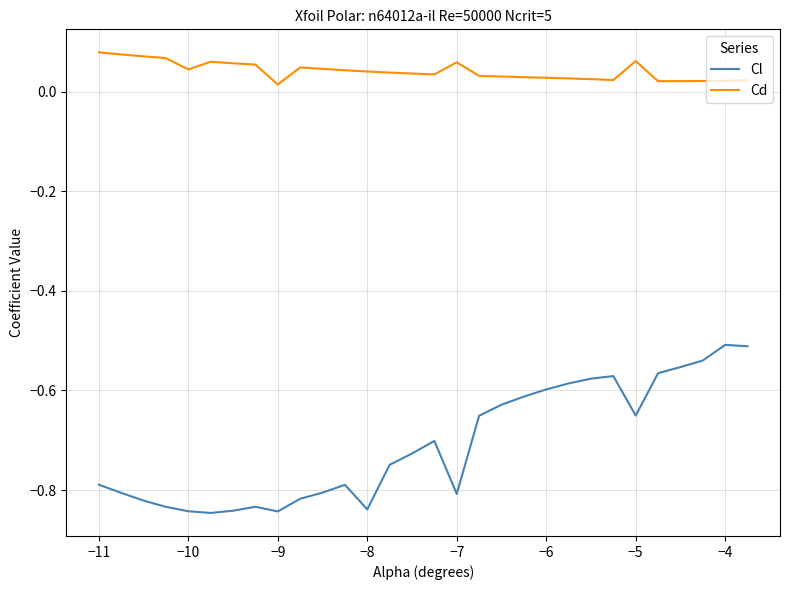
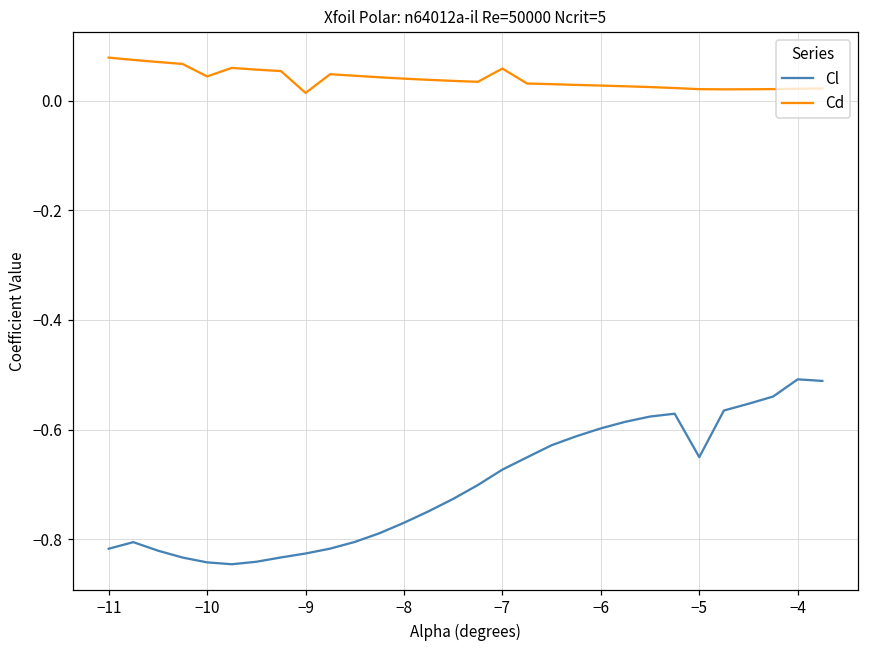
Cl, −11: -0.79 -> -0.82
Cl, −9: -0.84 -> -0.83
Cl, −8: -0.84 -> -0.77
Cl, −7: -0.81 -> -0.67
Cd, −5: 0.06 -> 0.02
